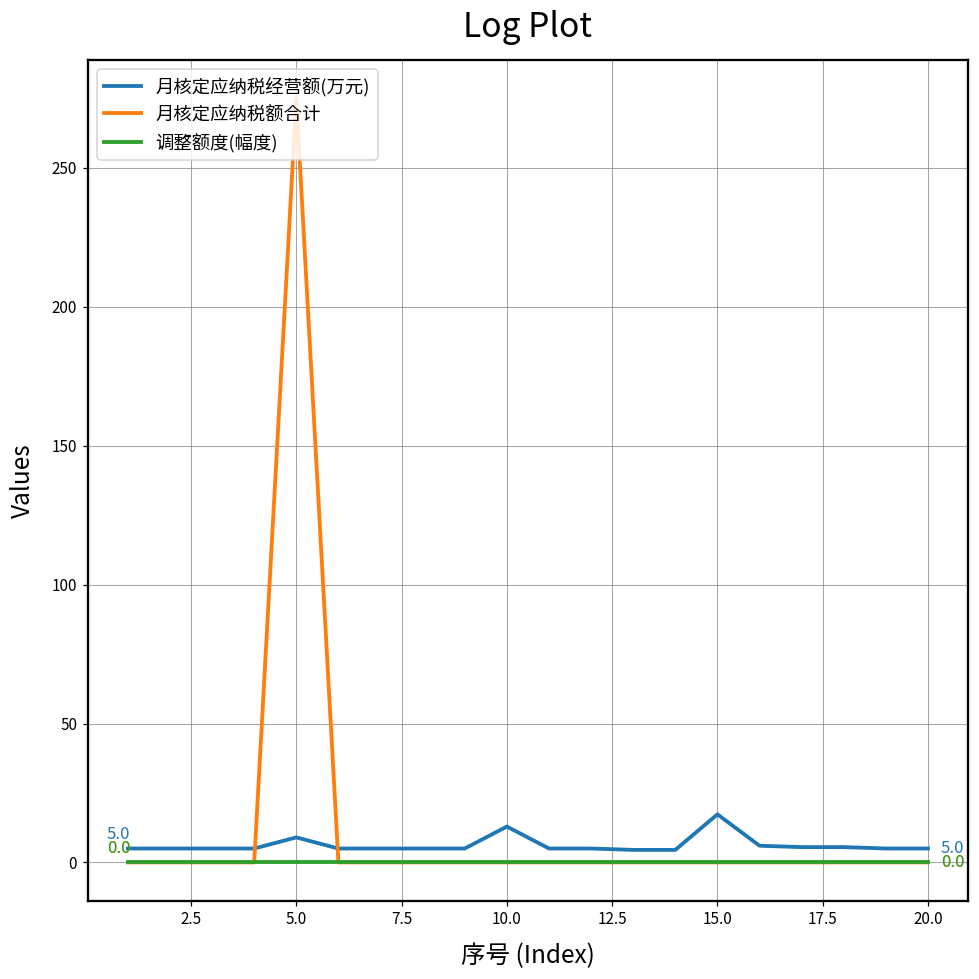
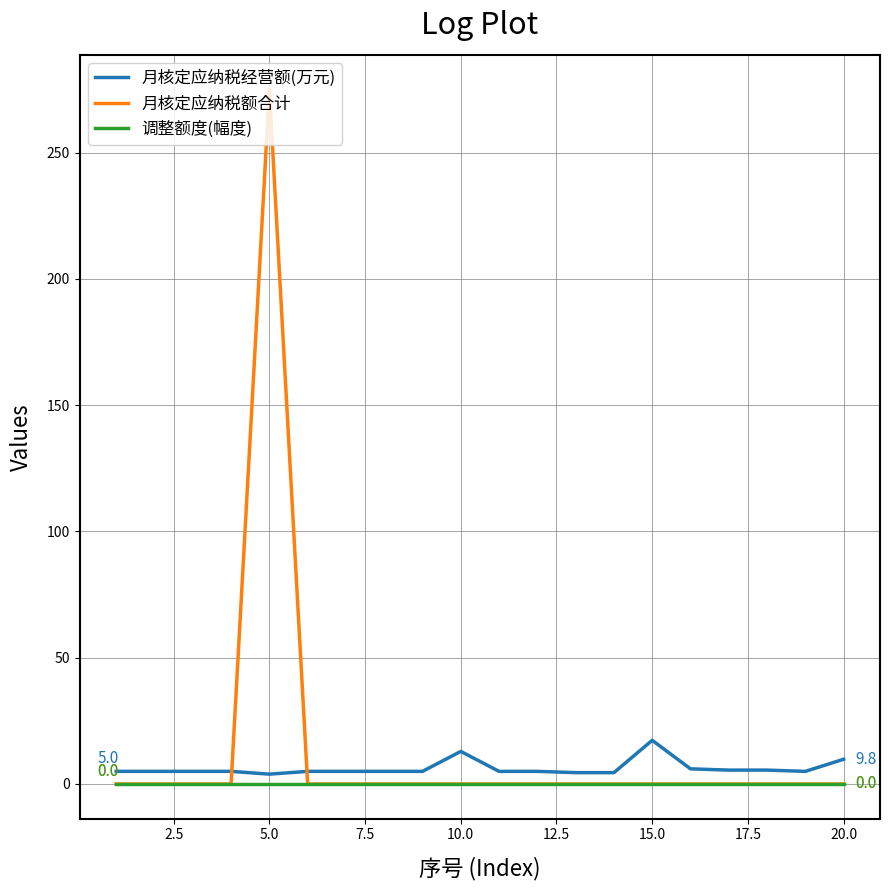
月核定应纳税经营额(万元), 5.0: 9 -> 4
月核定应纳税经营额(万元), 20.0: 5.0 -> 9.8
